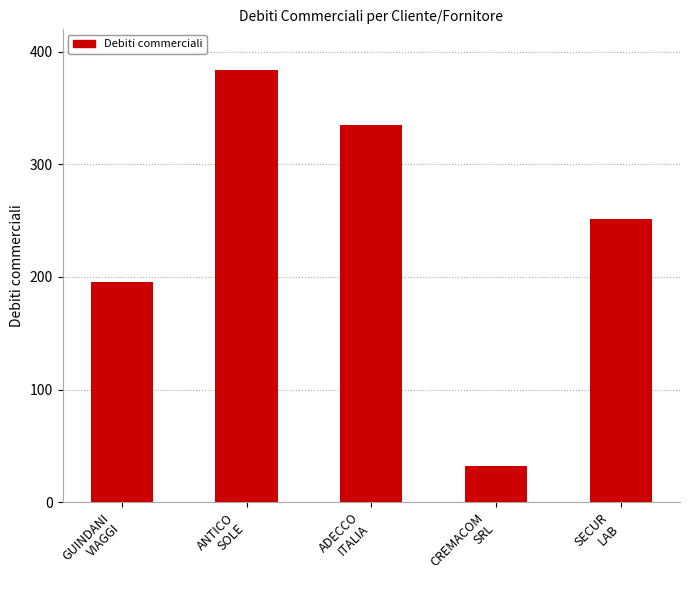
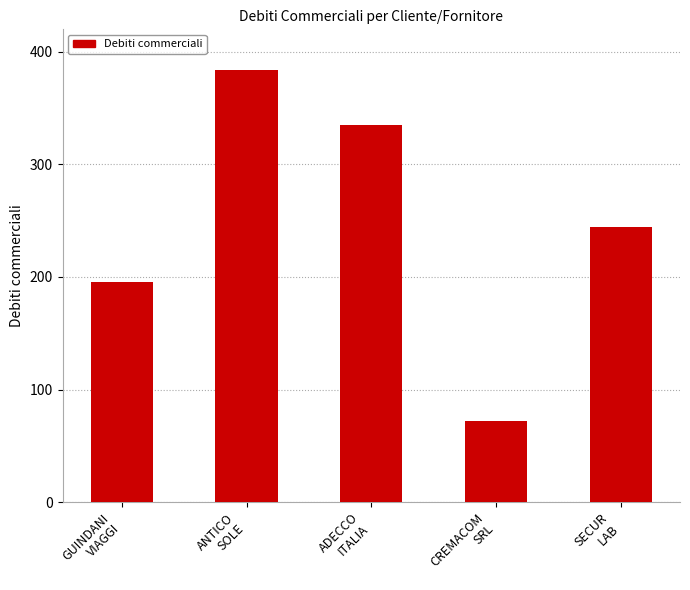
CREMACOM SRL: 32 -> 72
SECUR LAB: 252 -> 244
